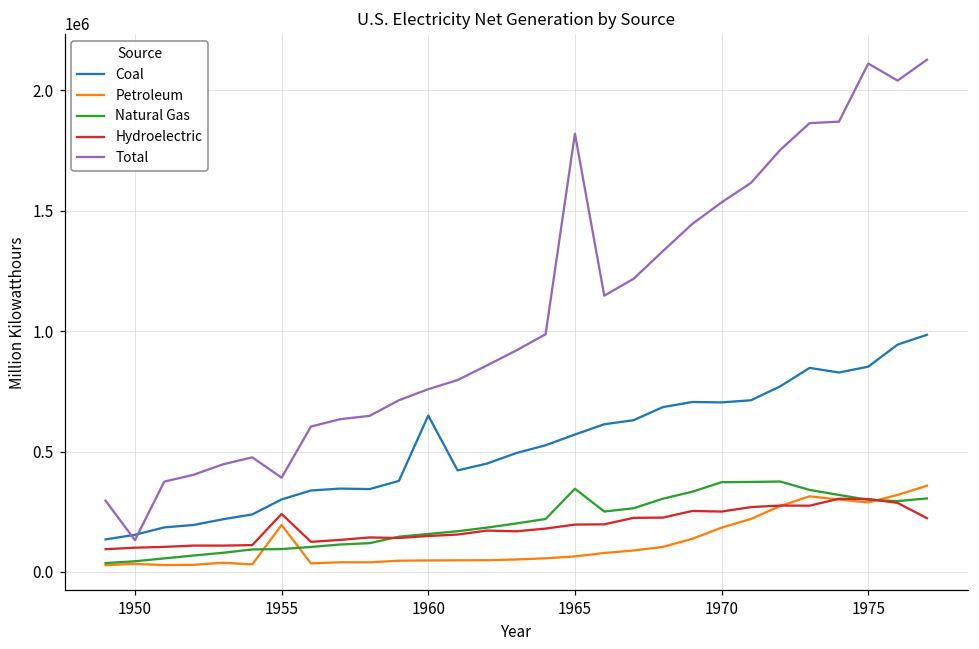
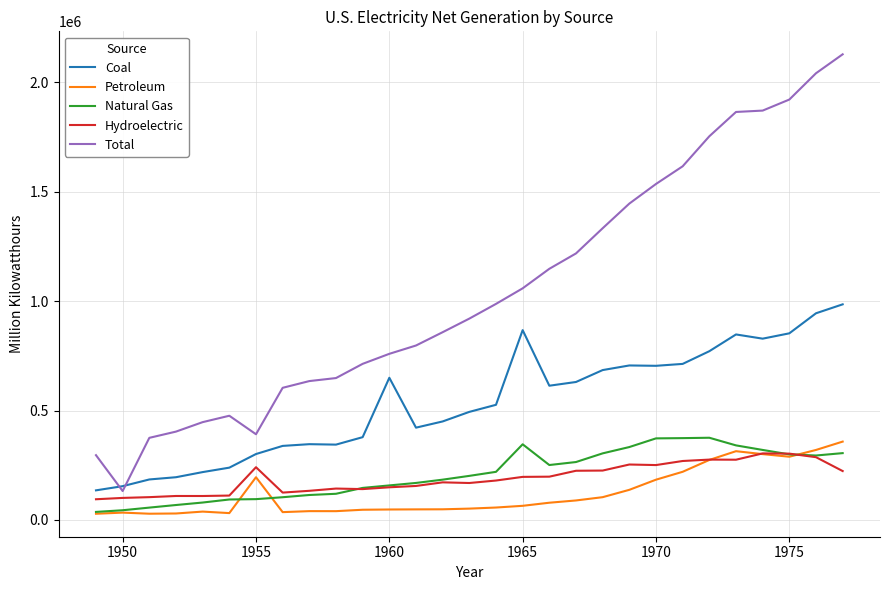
Coal, 1965: 570000 -> 870000
Total, 1965: 1820000 -> 1060000
Total, 1975: 2110000 -> 1920000
